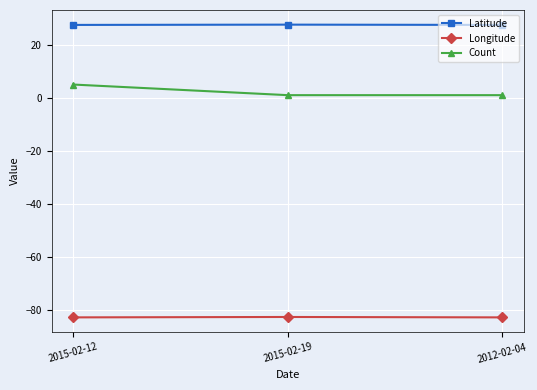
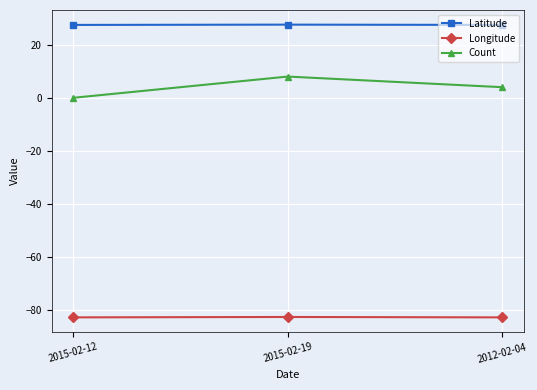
Count, 2015-02-12: 5 -> 0
Count, 2015-02-19: 1 -> 8
Count, 2012-02-04: 1 -> 4
